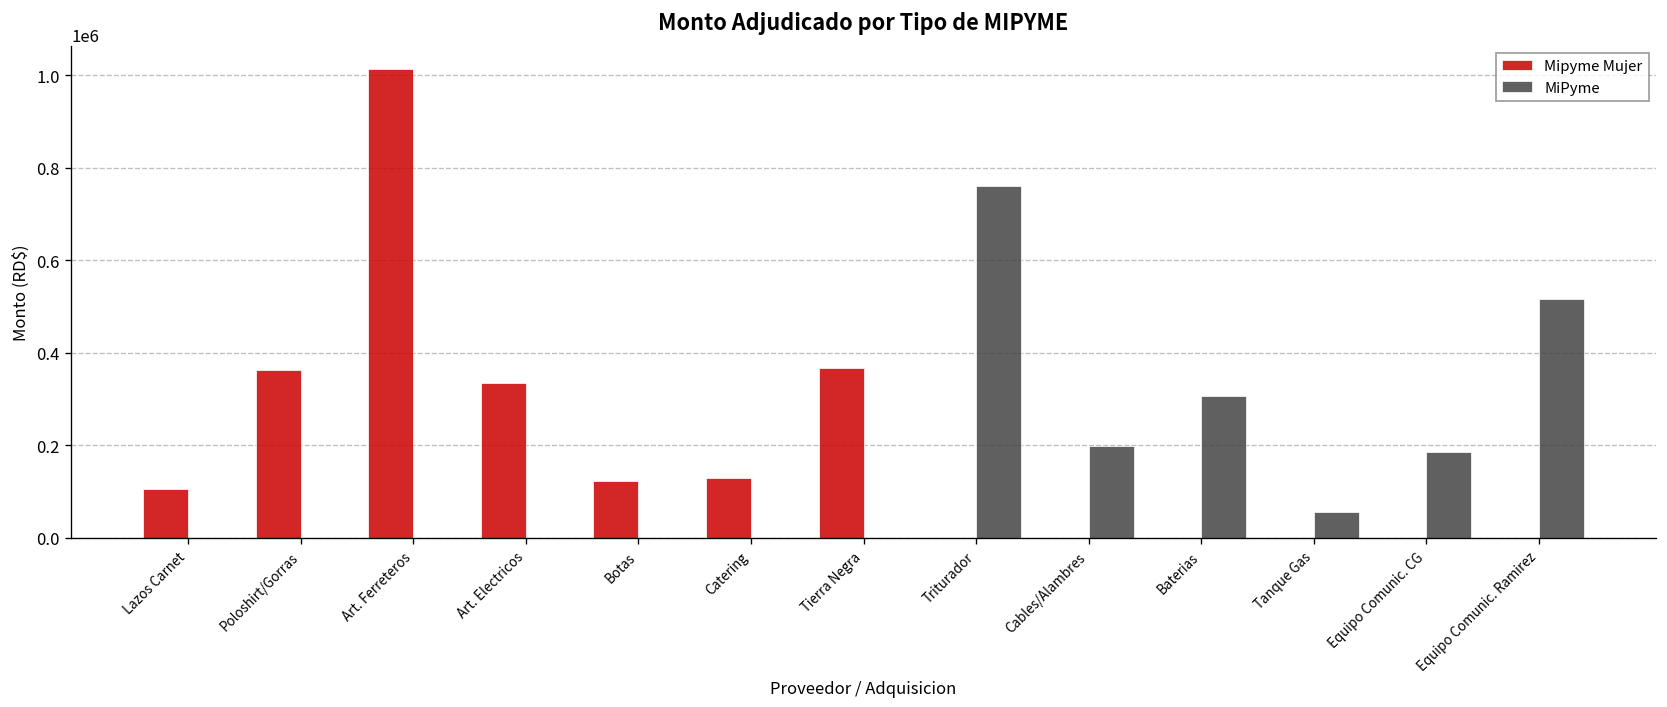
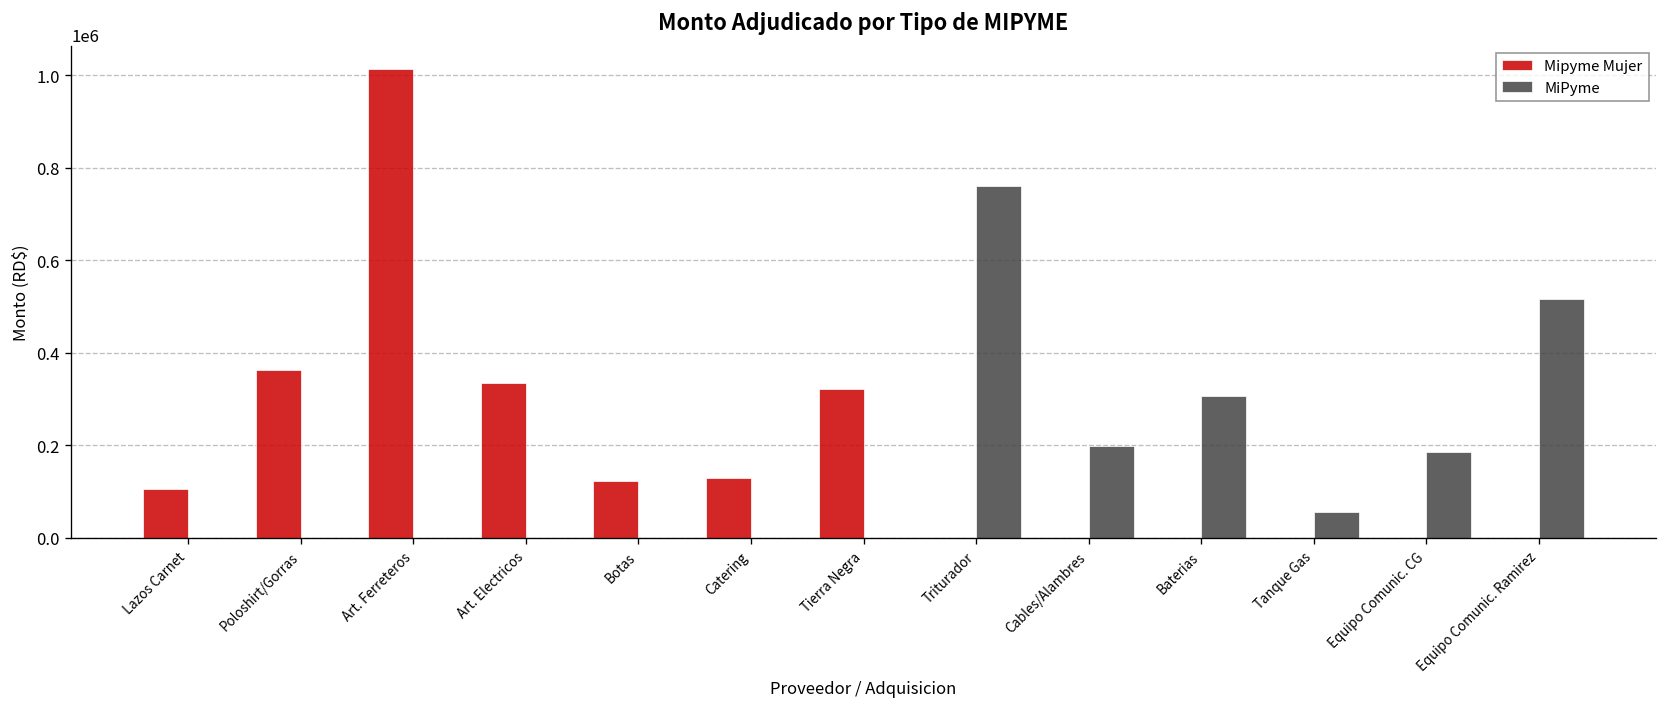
Mipyme Mujer, Tierra Negra: 370000 -> 320000
